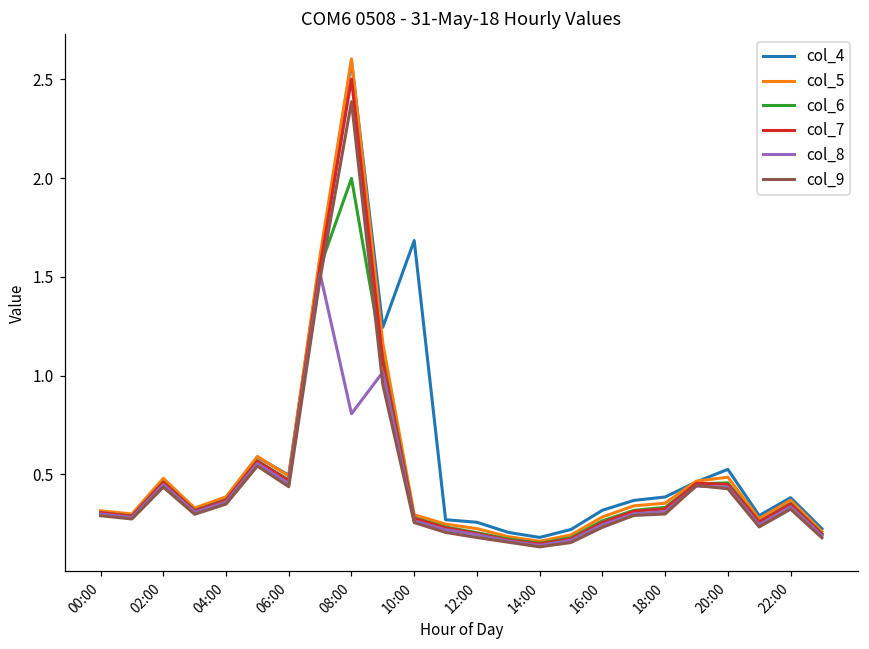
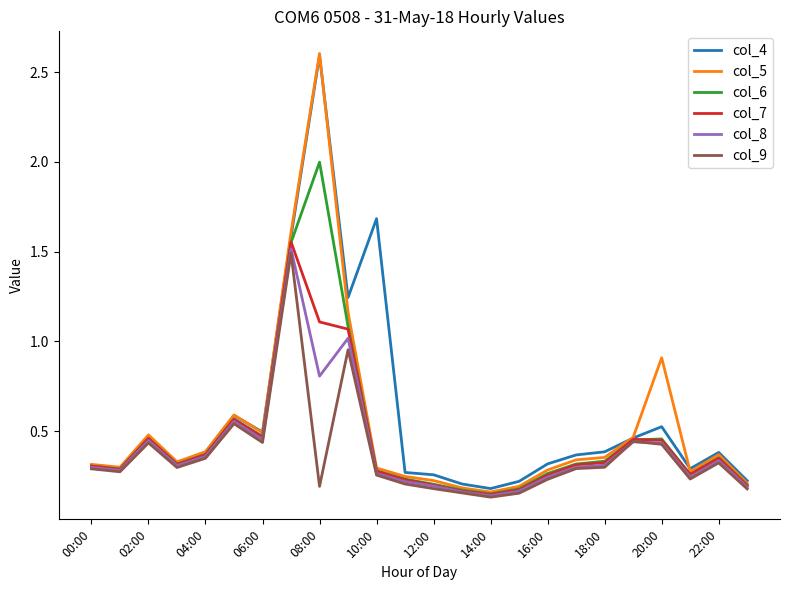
col_7, 08:00: 2.50 -> 1.11
col_9, 08:00: 2.39 -> 0.19
col_5, 20:00: 0.49 -> 0.91
